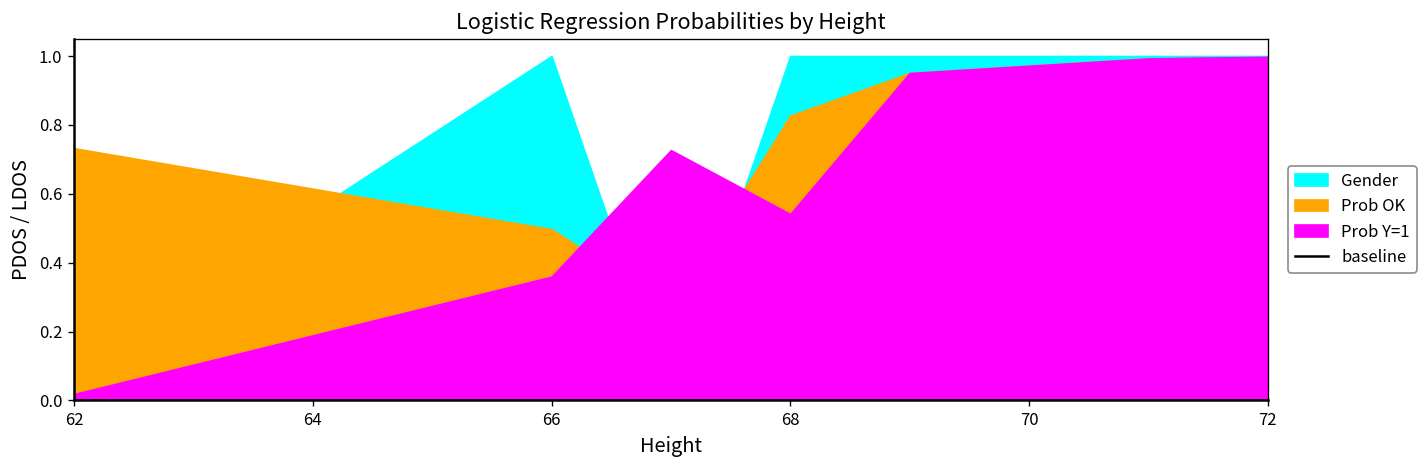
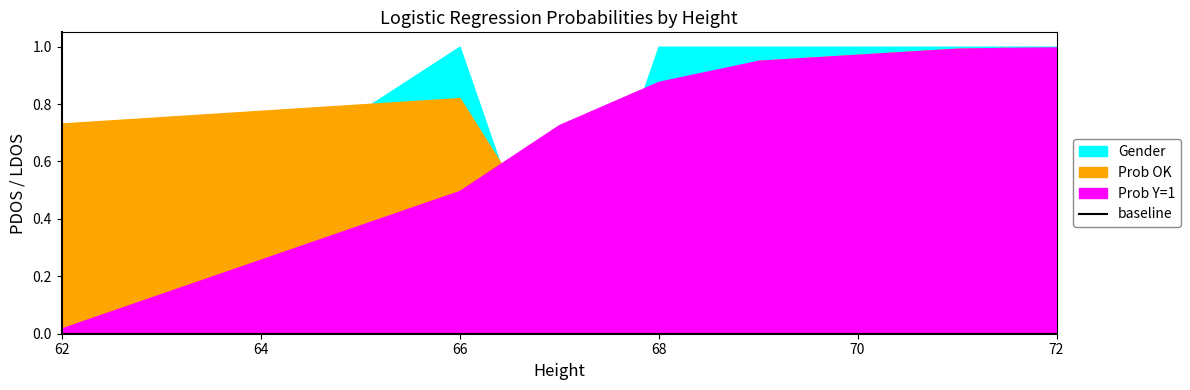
Prob OK, 66: 0.50 -> 0.82
Prob Y=1, 66: 0.36 -> 0.50
Prob Y=1, 68: 0.54 -> 0.88
